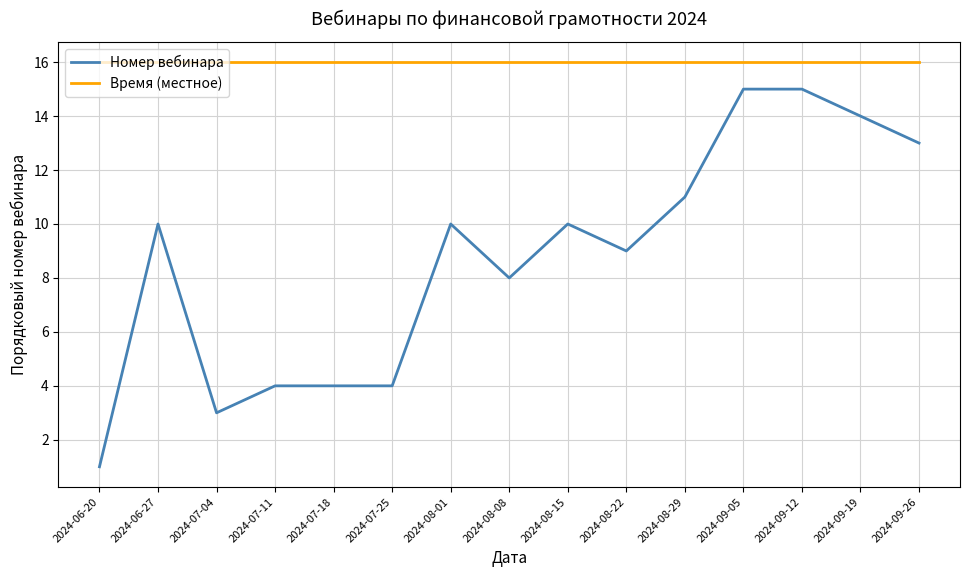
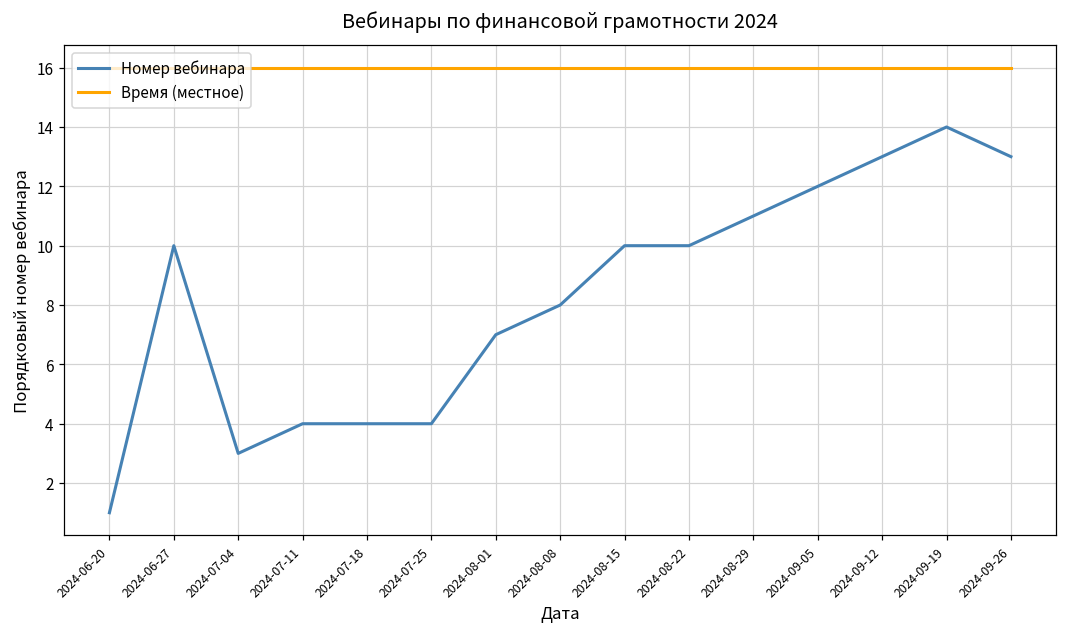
Номер вебинара, 2024-08-01: 10 -> 7
Номер вебинара, 2024-08-22: 9 -> 10
Номер вебинара, 2024-09-05: 15 -> 12
Номер вебинара, 2024-09-12: 15 -> 13
